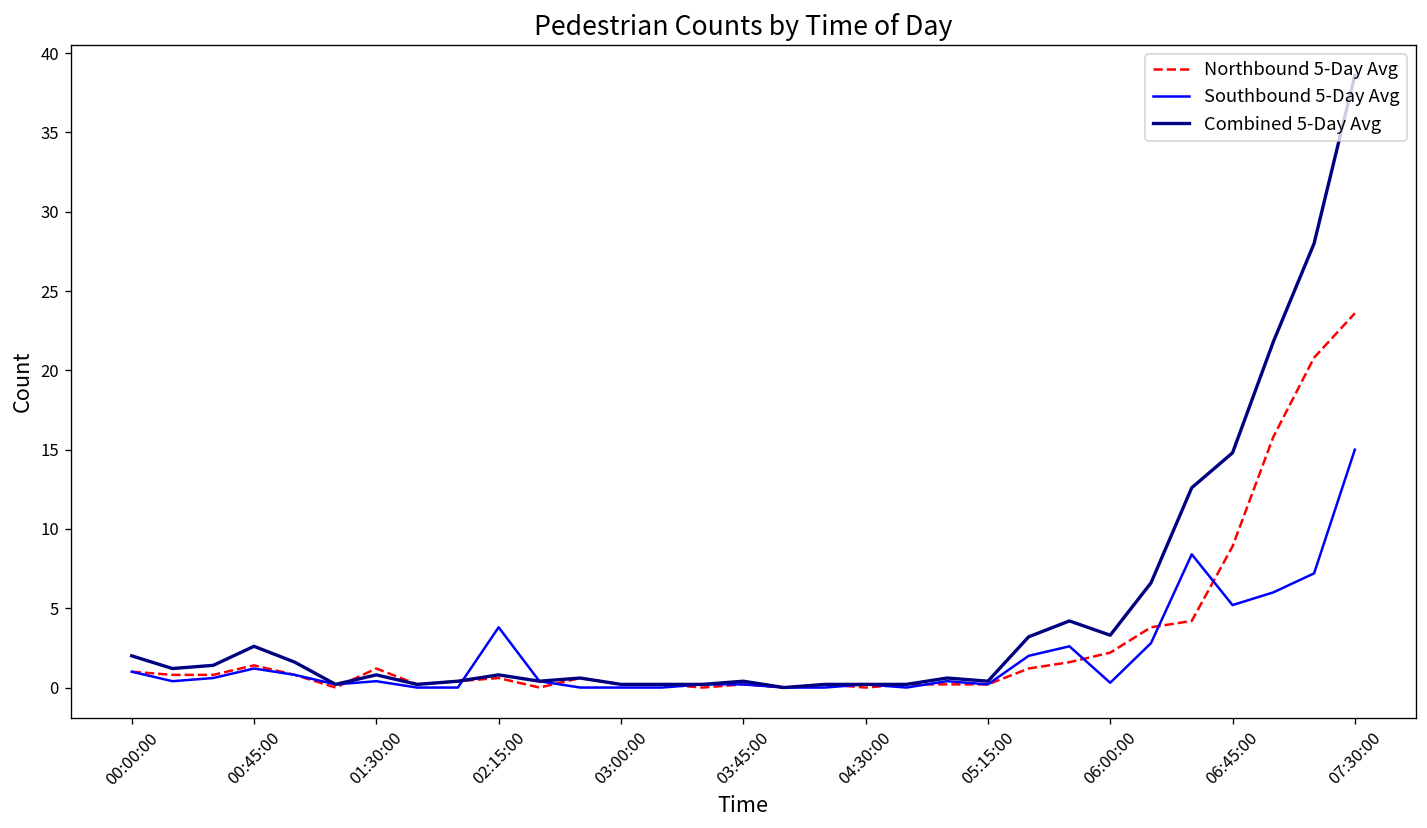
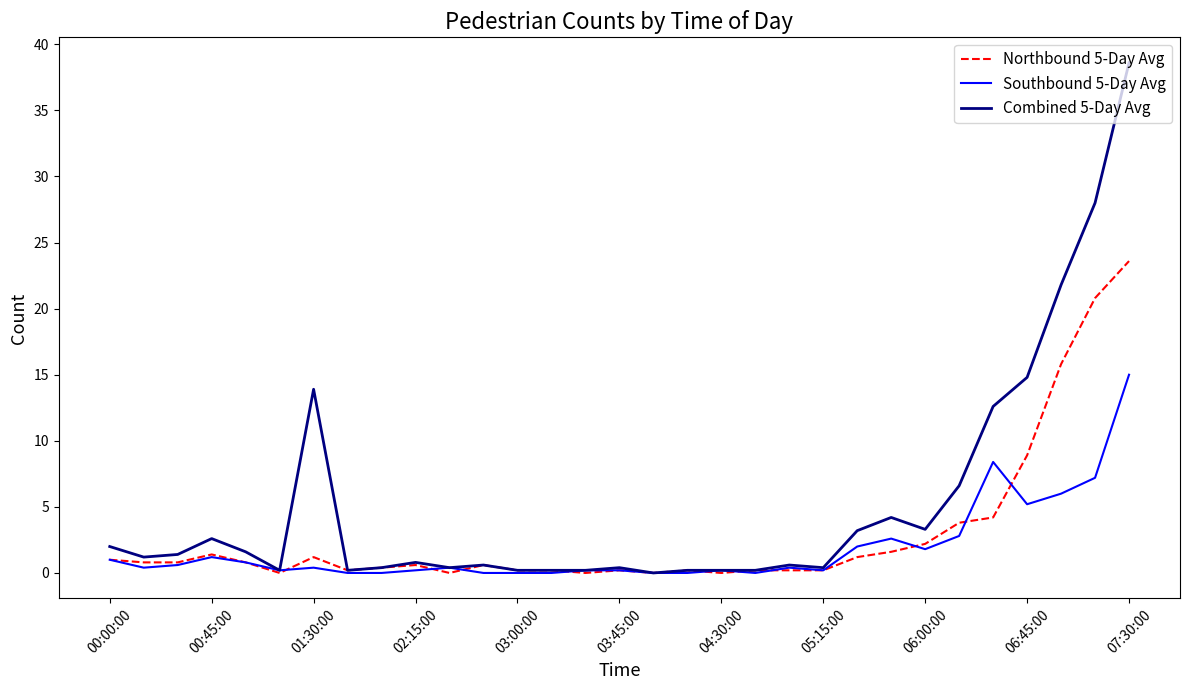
Combined 5-Day Avg, 01:30:00: 0.8 -> 13.9
Southbound 5-Day Avg, 02:15:00: 3.8 -> 0.2
Southbound 5-Day Avg, 06:00:00: 0.3 -> 1.8
